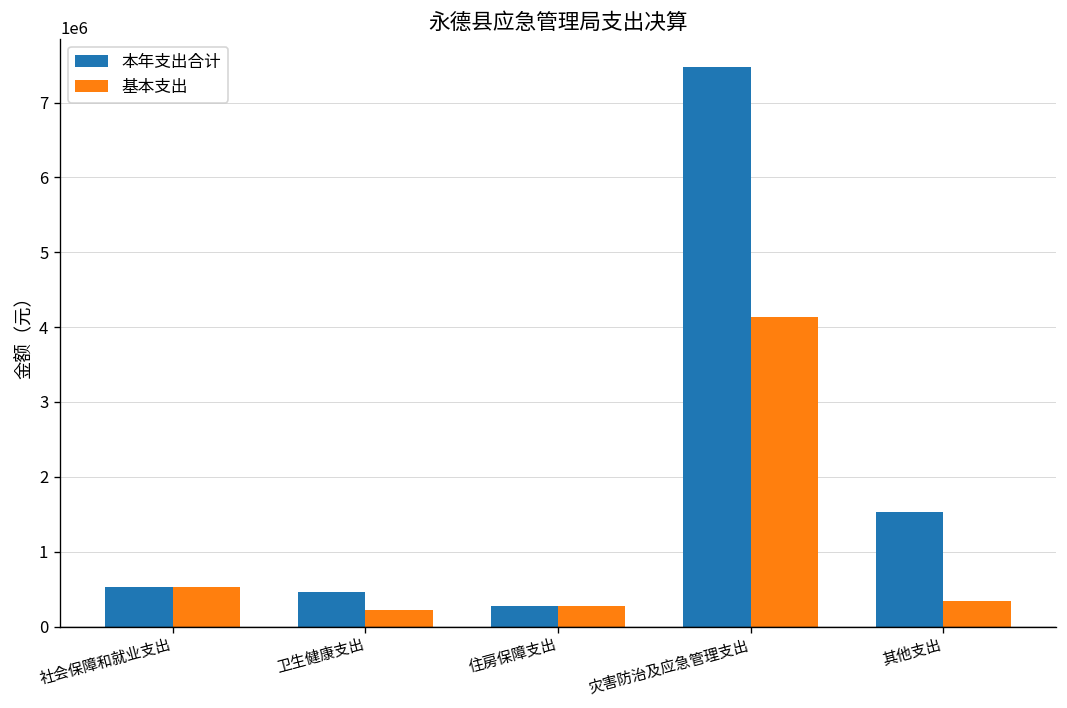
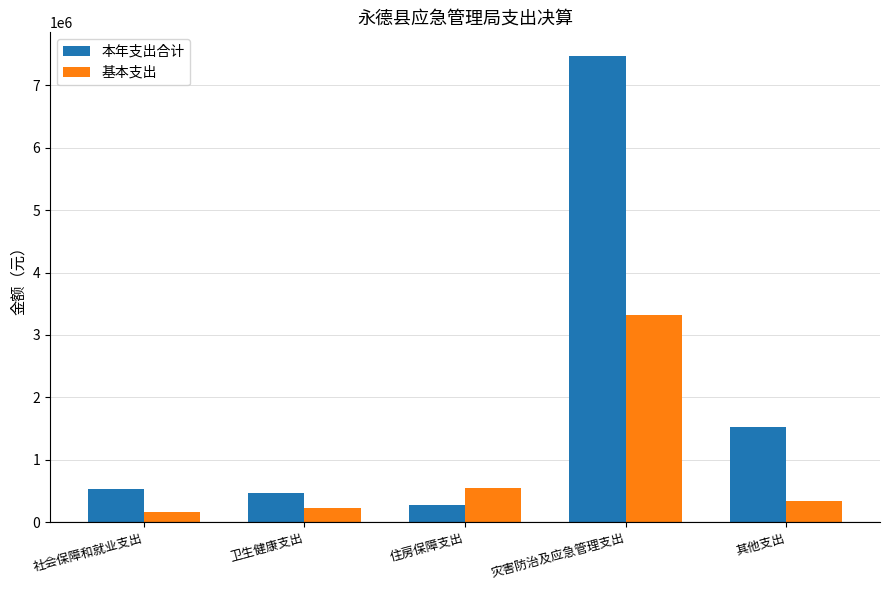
基本支出, 社会保障和就业支出: 500000 -> 200000
基本支出, 住房保障支出: 300000 -> 500000
基本支出, 灾害防治及应急管理支出: 4100000 -> 3300000
